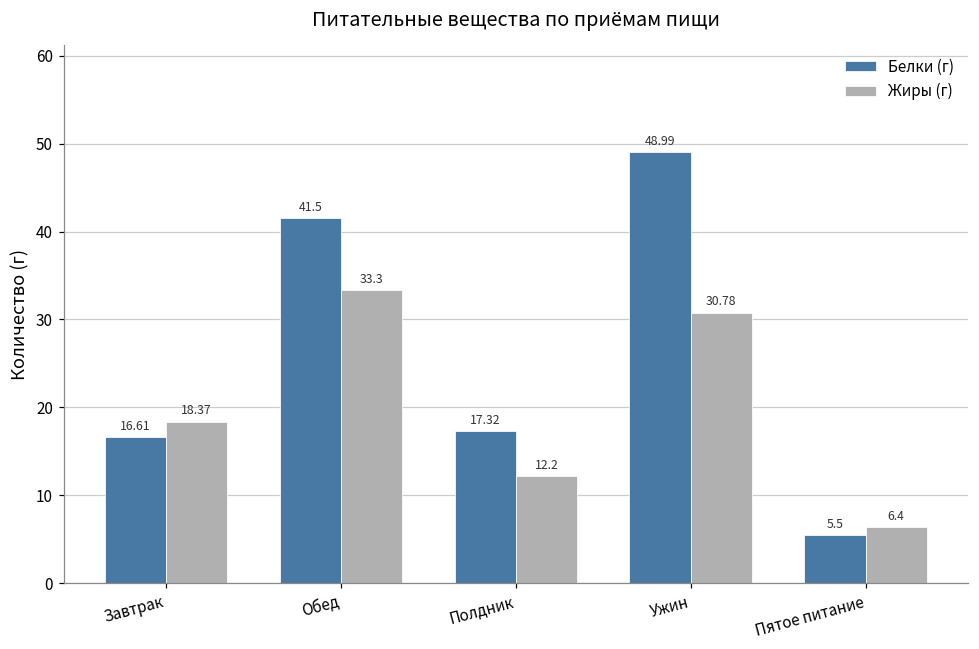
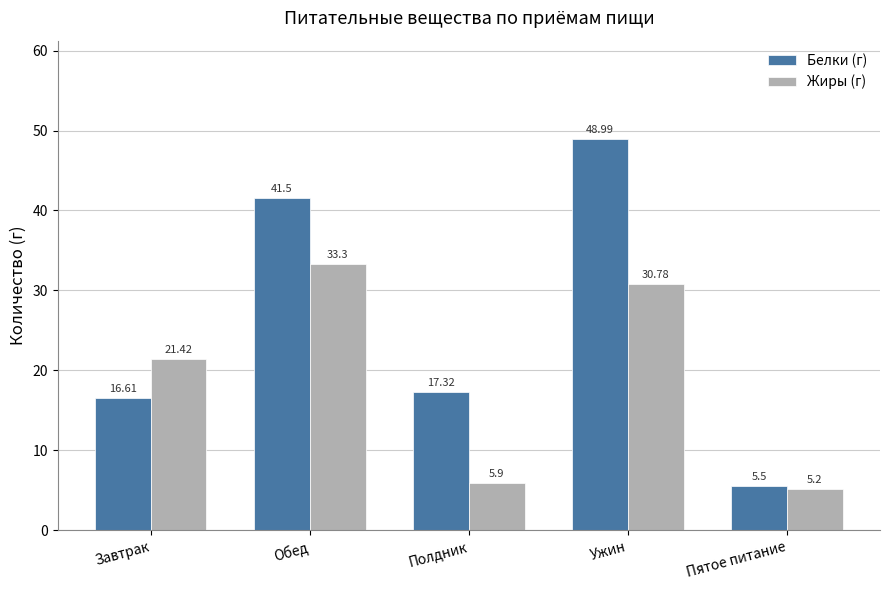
Жиры (г), Завтрак: 18.37 -> 21.42
Жиры (г), Полдник: 12.2 -> 5.9
Жиры (г), Пятое питание: 6.4 -> 5.2
